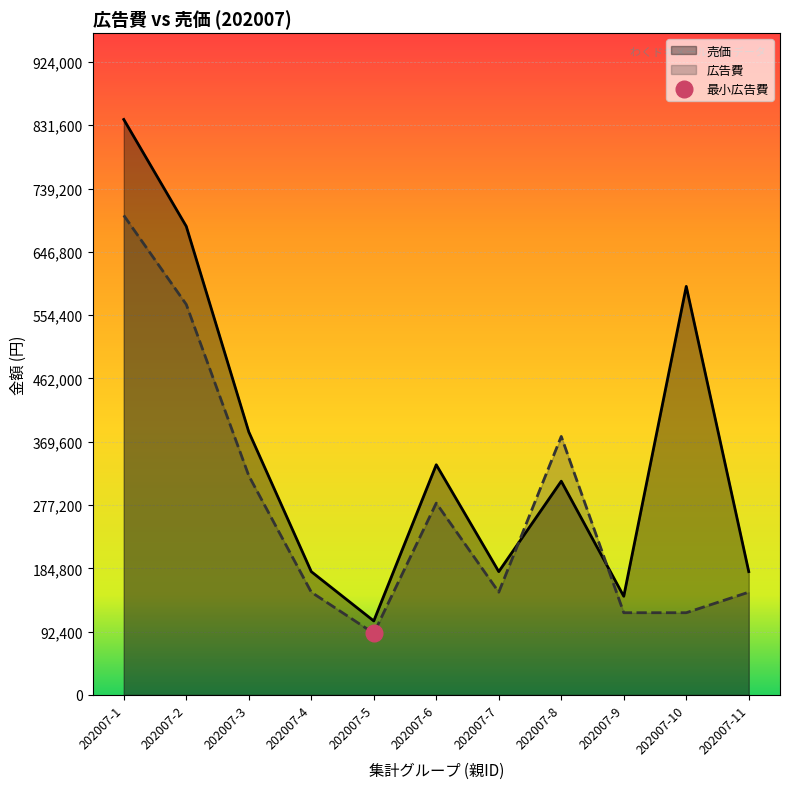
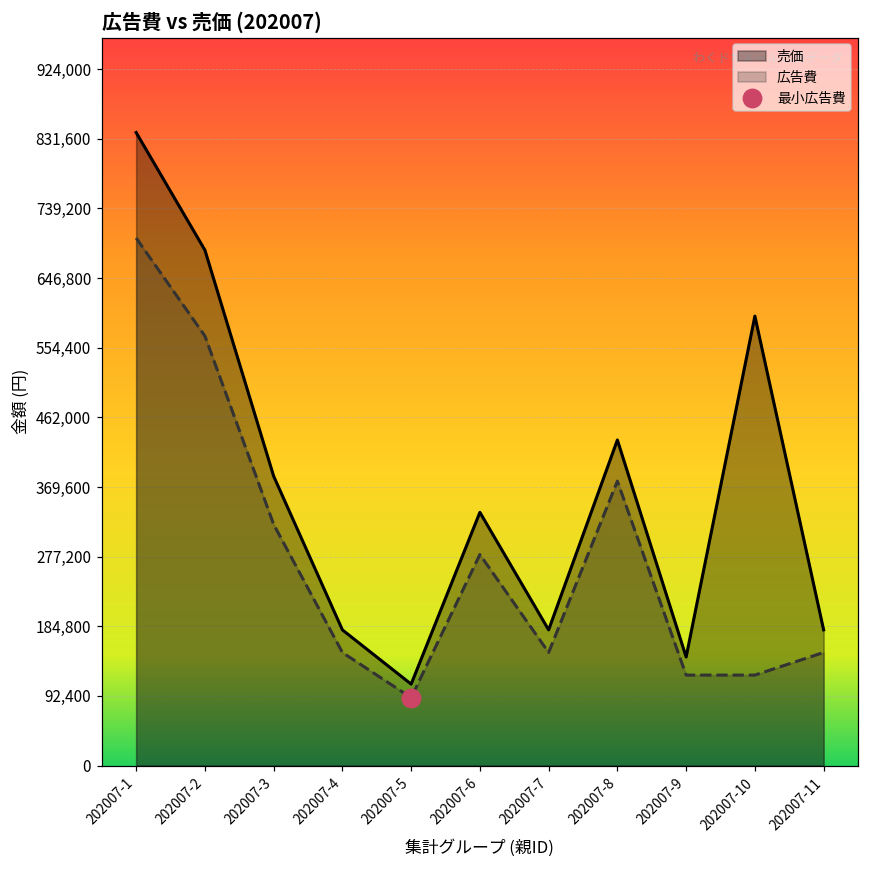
売価, 202007-8: 310,000 -> 430,000
